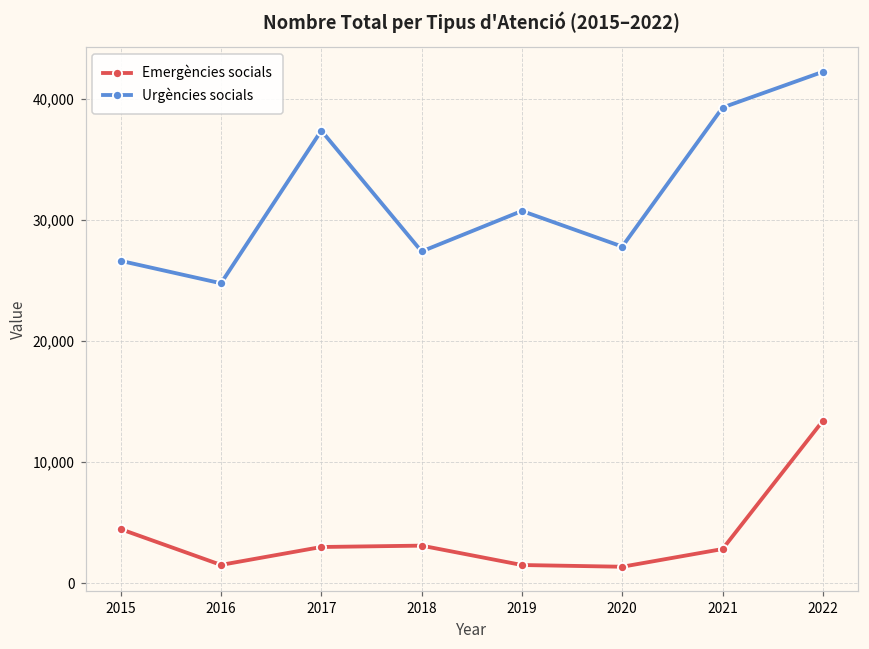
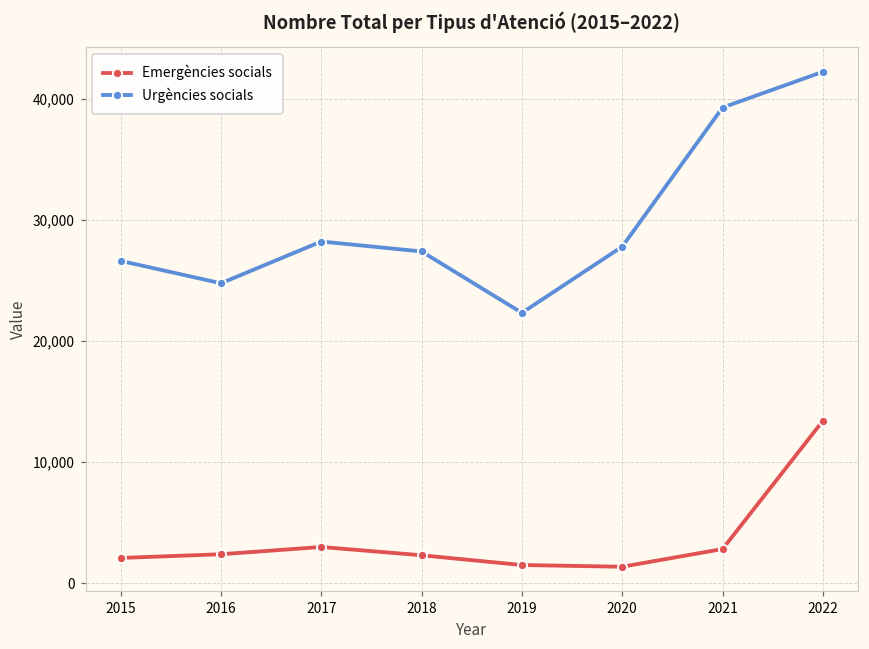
Emergències socials, 2015: 4,500 -> 2,100
Emergències socials, 2016: 1,500 -> 2,400
Urgències socials, 2017: 37,400 -> 28,200
Emergències socials, 2018: 3,100 -> 2,300
Urgències socials, 2019: 30,800 -> 22,300
